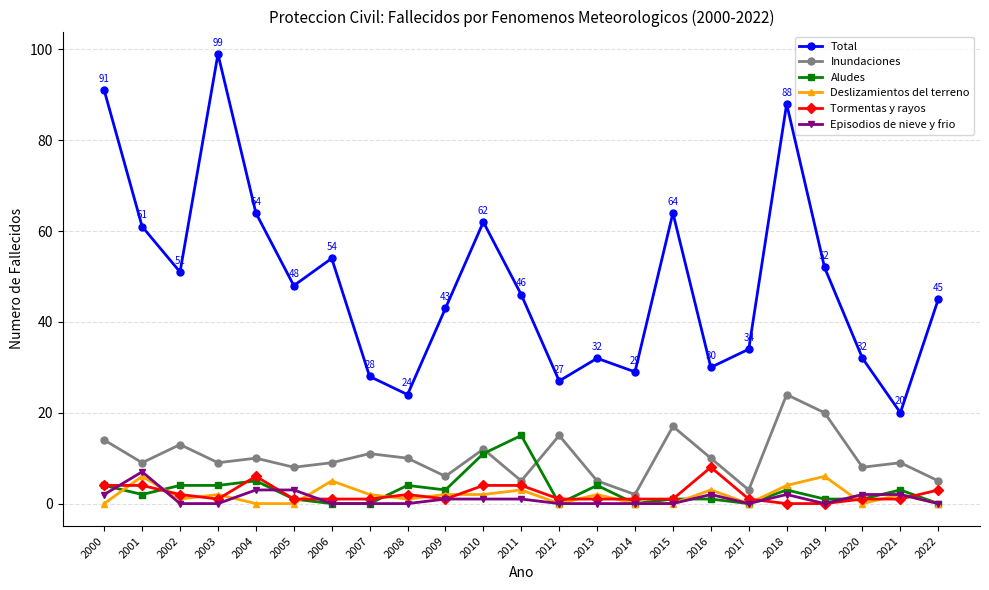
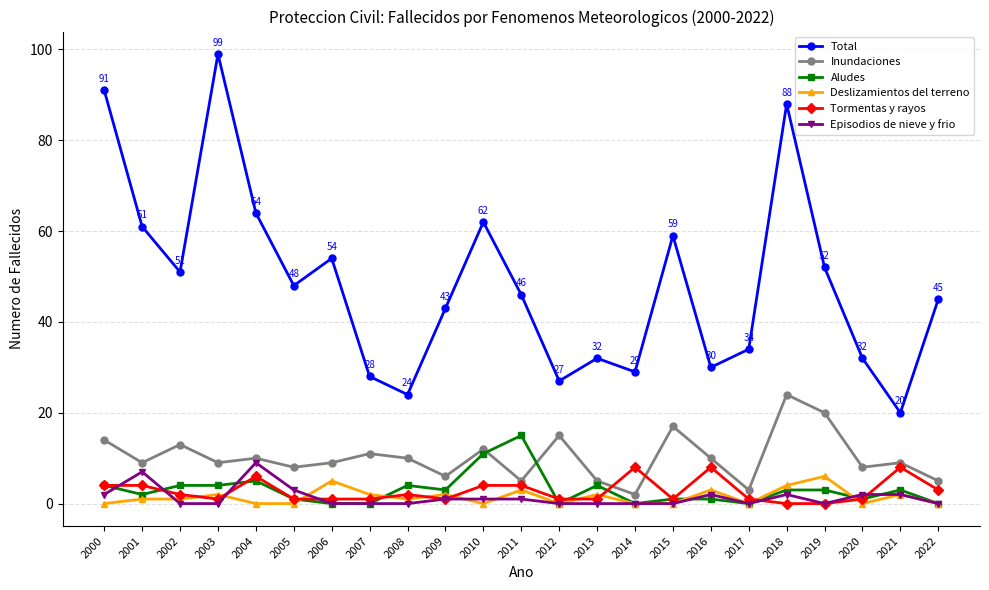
Deslizamientos del terreno, 2001: 6 -> 1
Episodios de nieve y frio, 2004: 3 -> 9
Deslizamientos del terreno, 2010: 2 -> 0
Tormentas y rayos, 2014: 1 -> 8
Total, 2015: 64 -> 59
Aludes, 2019: 1 -> 3
Tormentas y rayos, 2021: 1 -> 8
